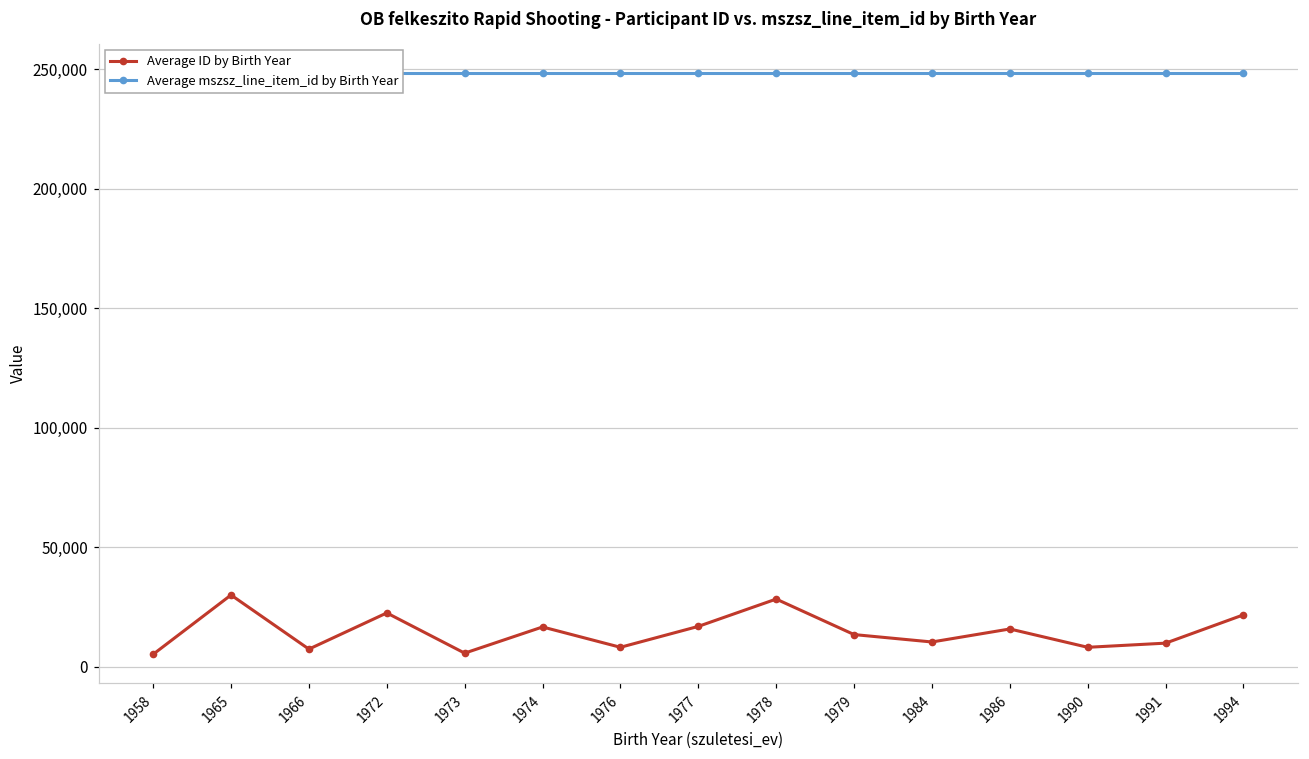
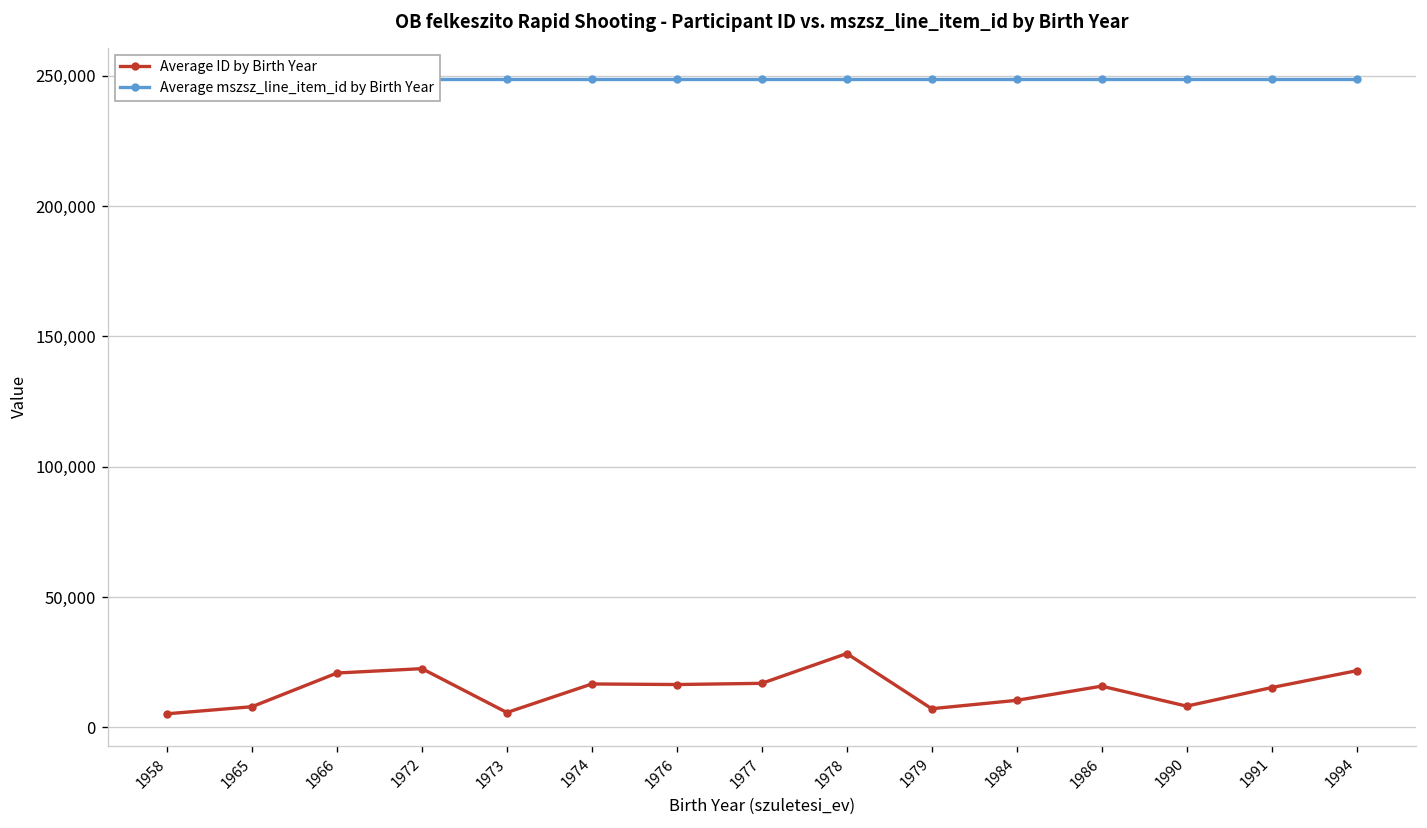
Average ID by Birth Year, 1965: 30,000 -> 8,000
Average ID by Birth Year, 1966: 7,000 -> 21,000
Average ID by Birth Year, 1976: 8,000 -> 16,000
Average ID by Birth Year, 1979: 13,000 -> 7,000
Average ID by Birth Year, 1991: 10,000 -> 15,000
